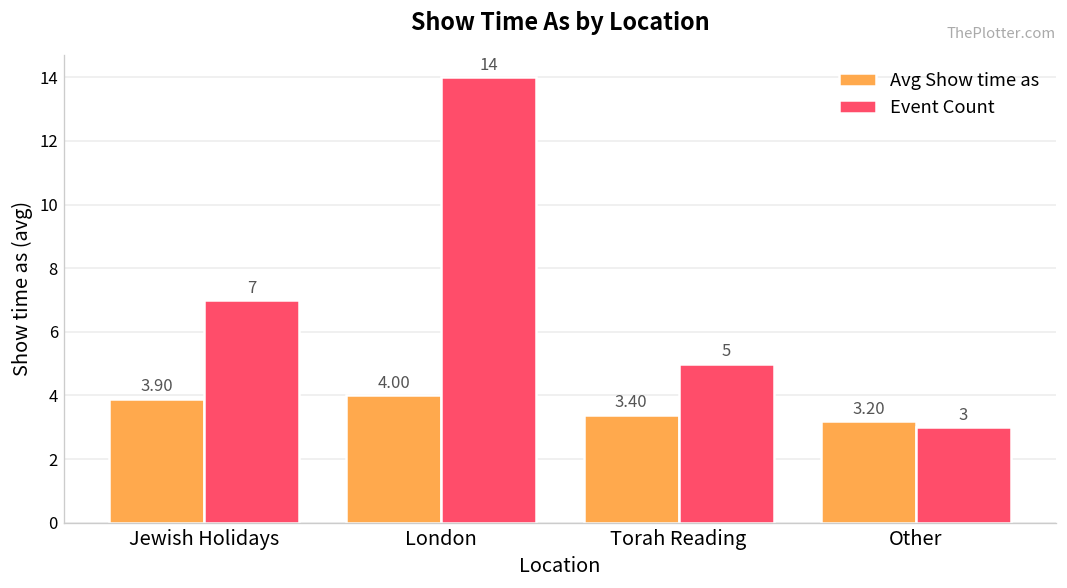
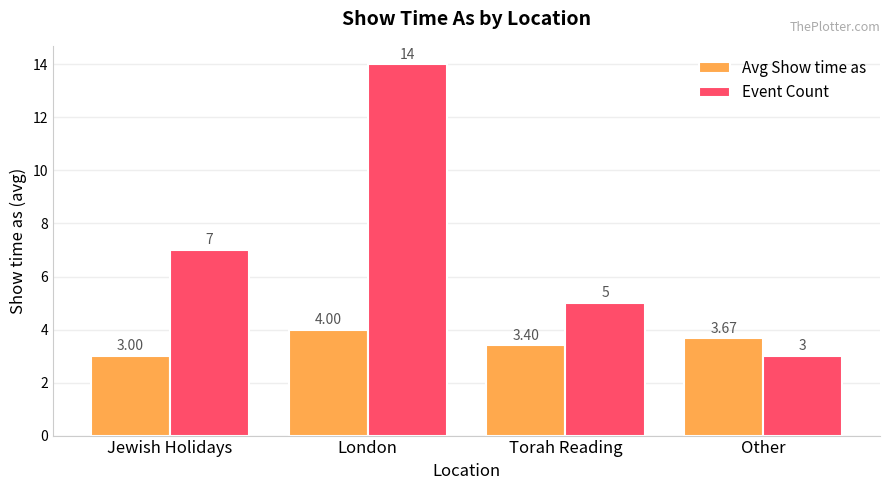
Avg Show time as, Jewish Holidays: 3.90 -> 3.00
Avg Show time as, Other: 3.20 -> 3.67
